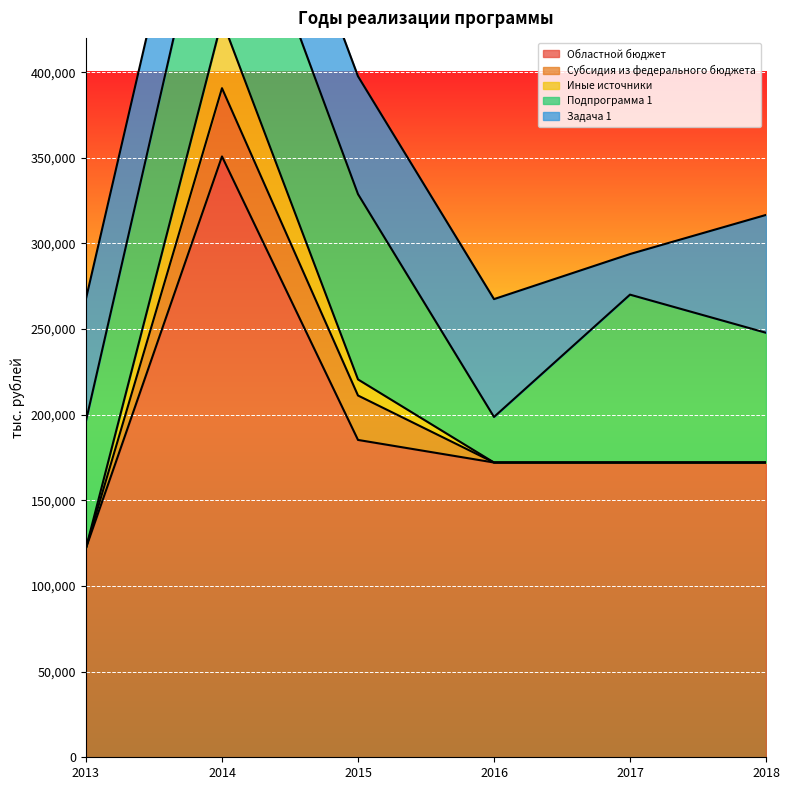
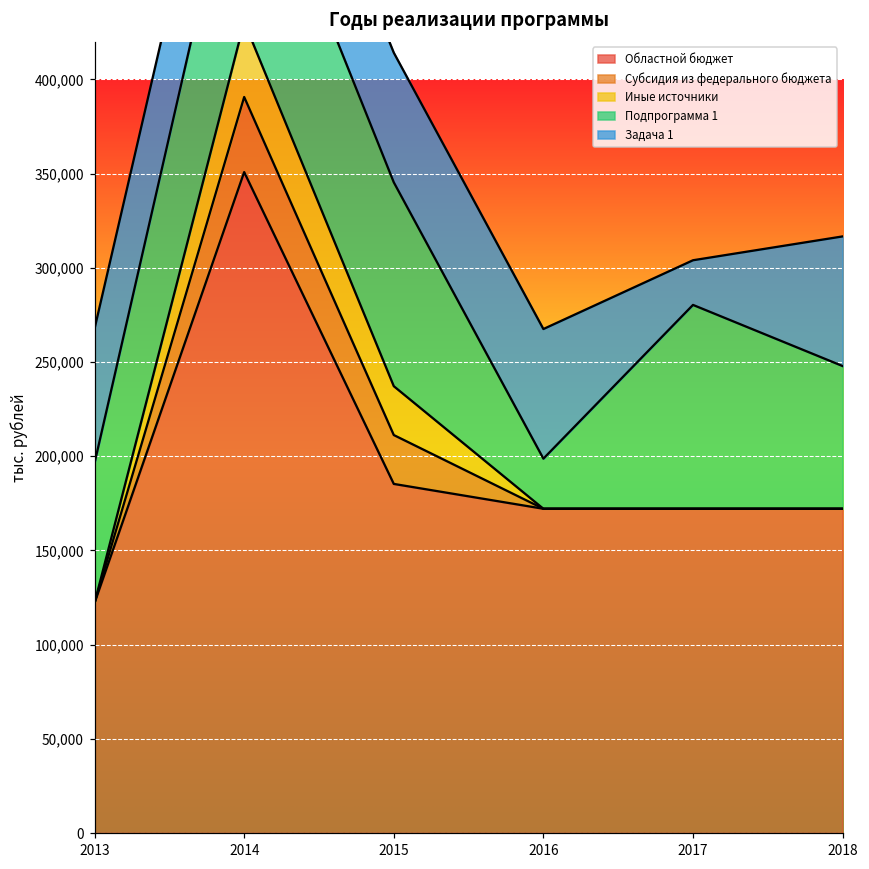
Иные источники, 2015: 9,000 -> 26,000
Подпрограмма 1, 2017: 98,000 -> 108,000
